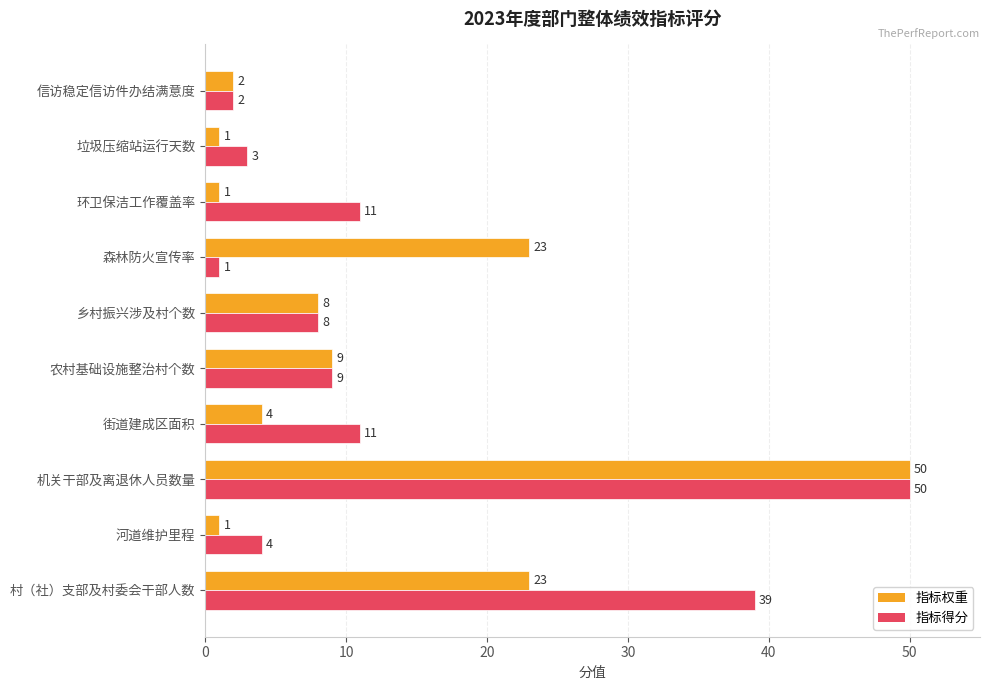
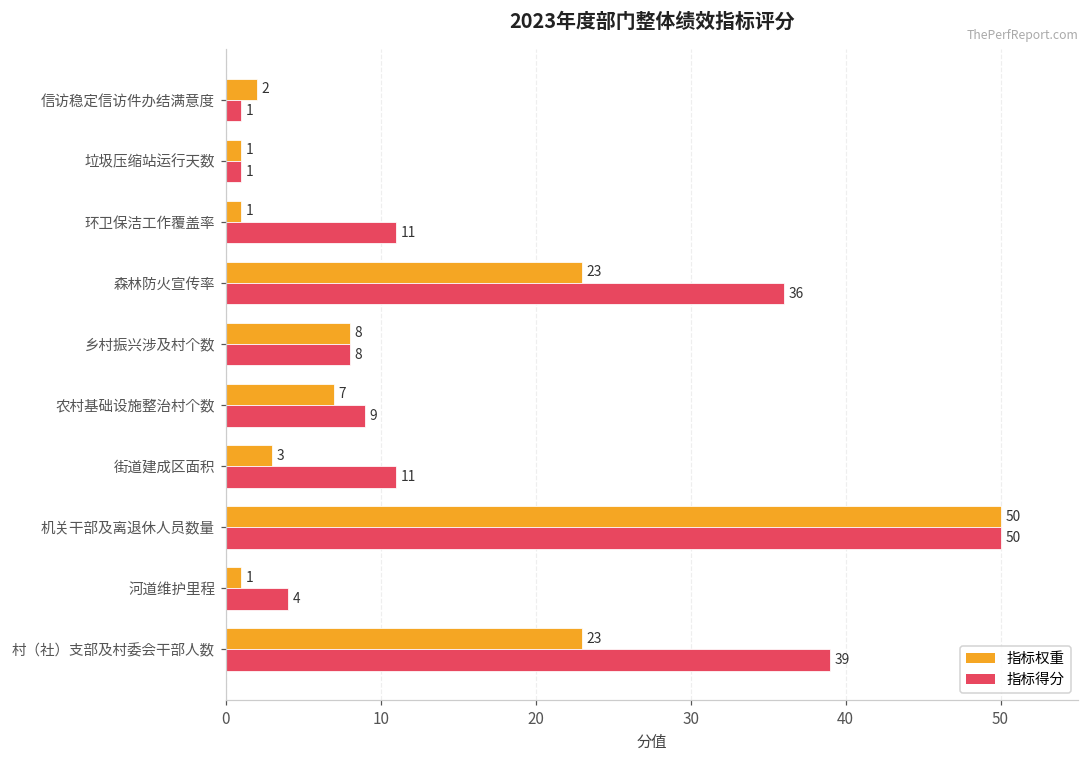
指标得分, 信访稳定信访件办结满意度: 2 -> 1
指标得分, 垃圾压缩站运行天数: 3 -> 1
指标得分, 森林防火宣传率: 1 -> 36
指标权重, 农村基础设施整治村个数: 9 -> 7
指标权重, 街道建成区面积: 4 -> 3
